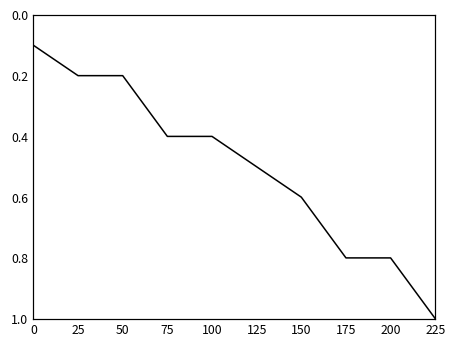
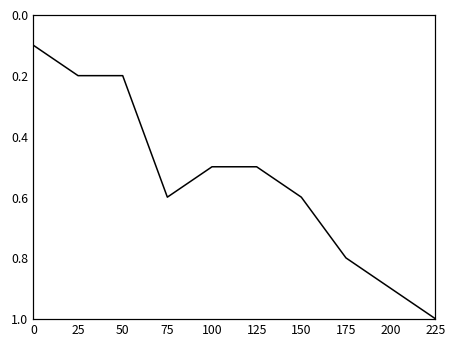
75: 0.40 -> 0.60
100: 0.40 -> 0.50
200: 0.80 -> 0.90
